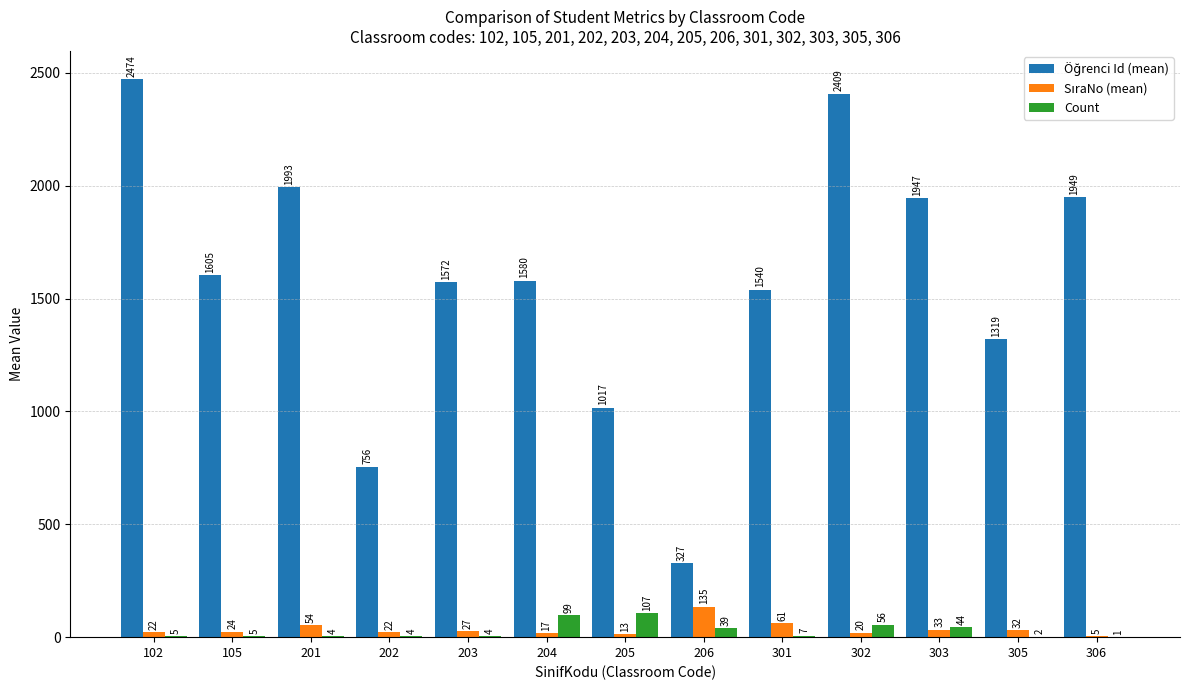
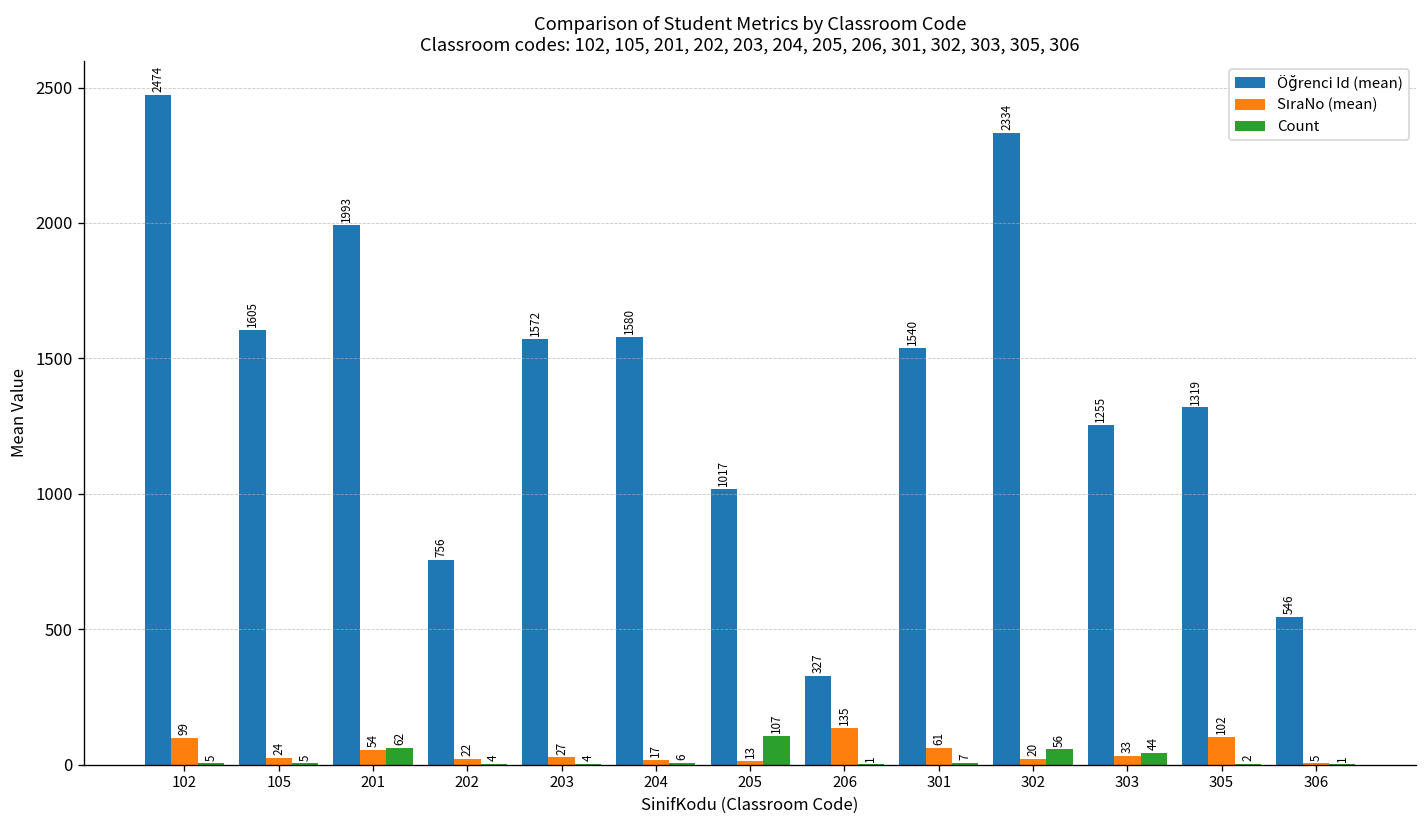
SıraNo (mean), 102: 22 -> 99
Count, 201: 4 -> 62
Count, 204: 99 -> 6
Count, 206: 39 -> 1
Öğrenci Id (mean), 302: 2409 -> 2334
Öğrenci Id (mean), 303: 1947 -> 1255
SıraNo (mean), 305: 32 -> 102
Öğrenci Id (mean), 306: 1949 -> 546
